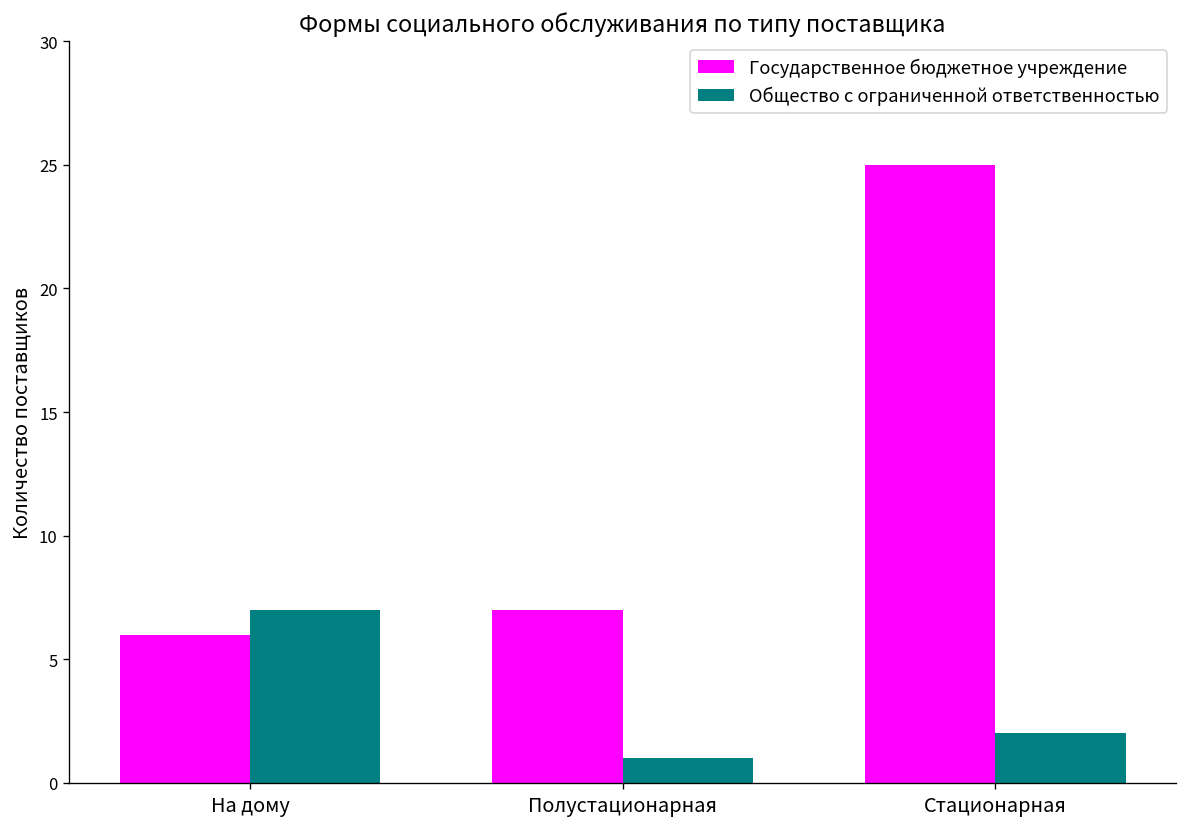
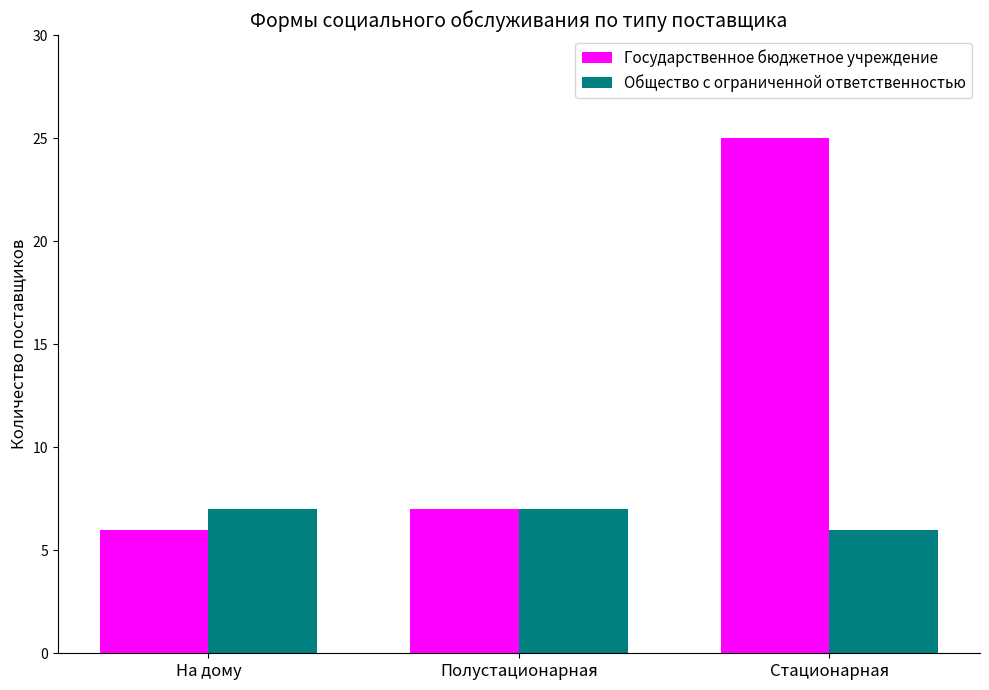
Общество с ограниченной ответственностью, Полустационарная: 1 -> 7
Общество с ограниченной ответственностью, Стационарная: 2 -> 6
